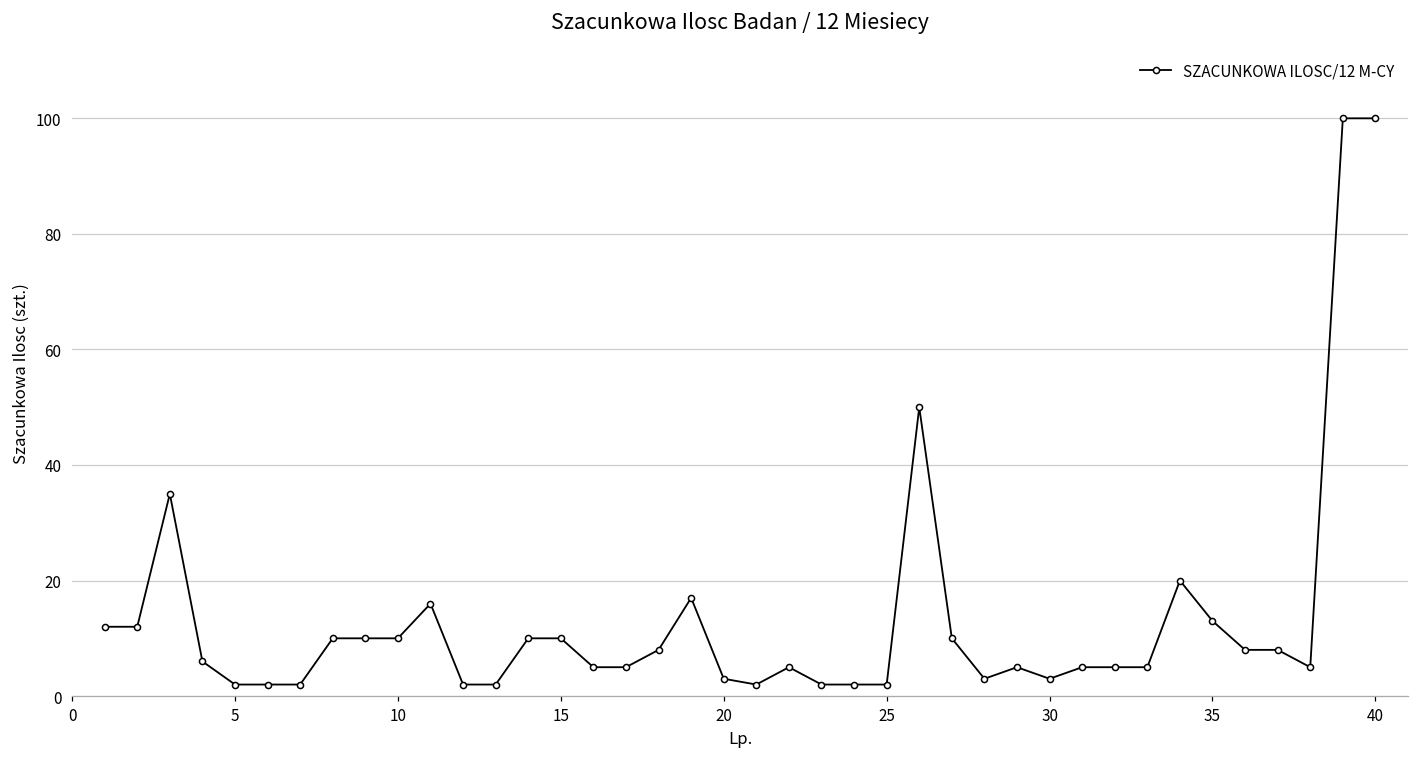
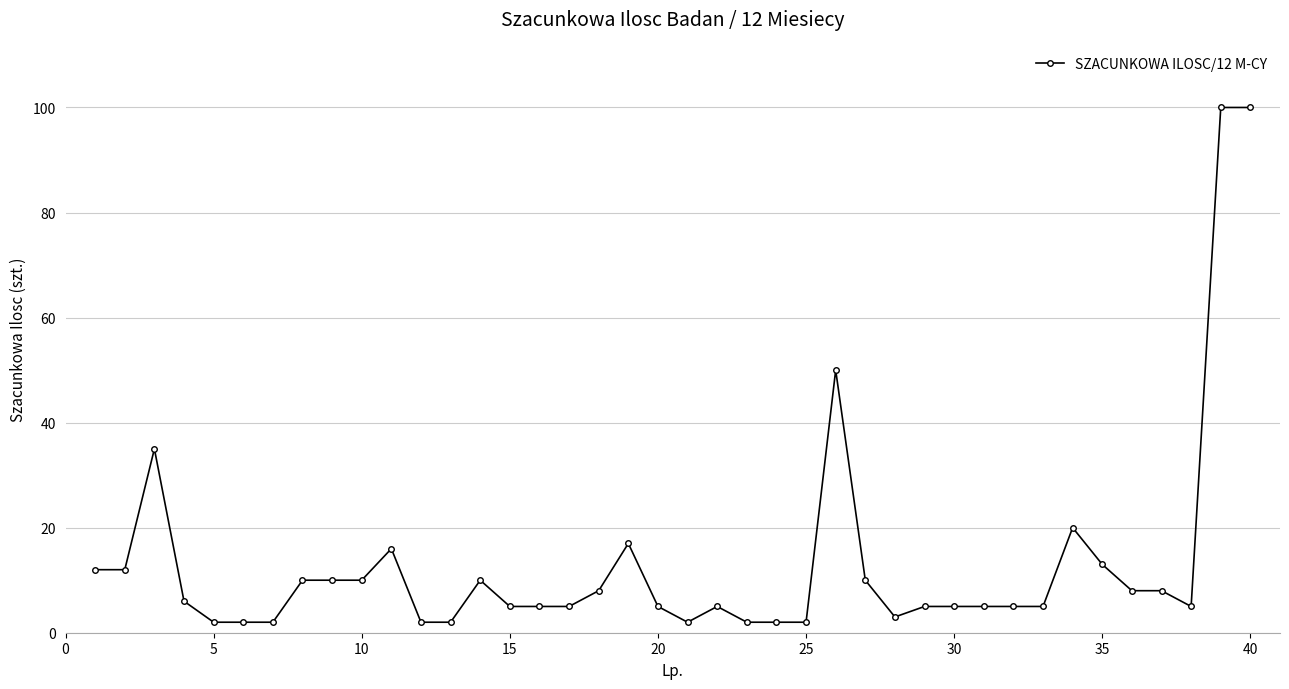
15: 10 -> 5
20: 3 -> 5
30: 3 -> 5
